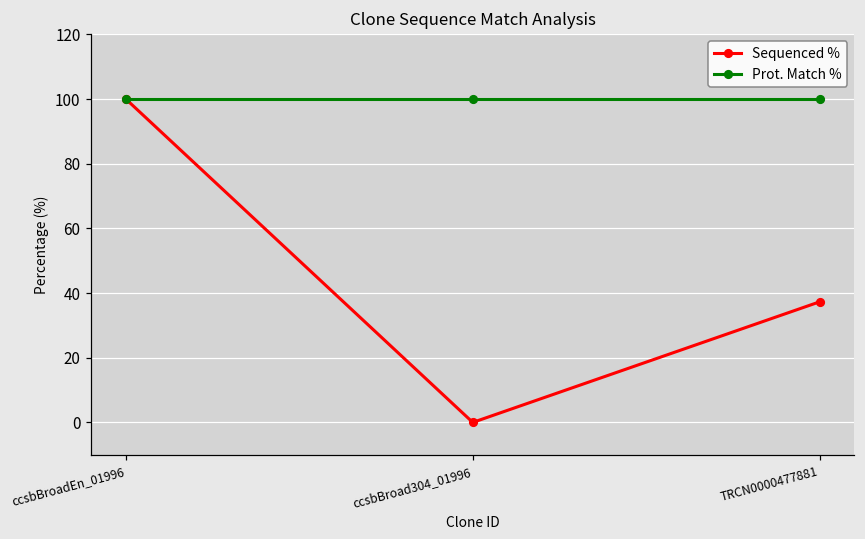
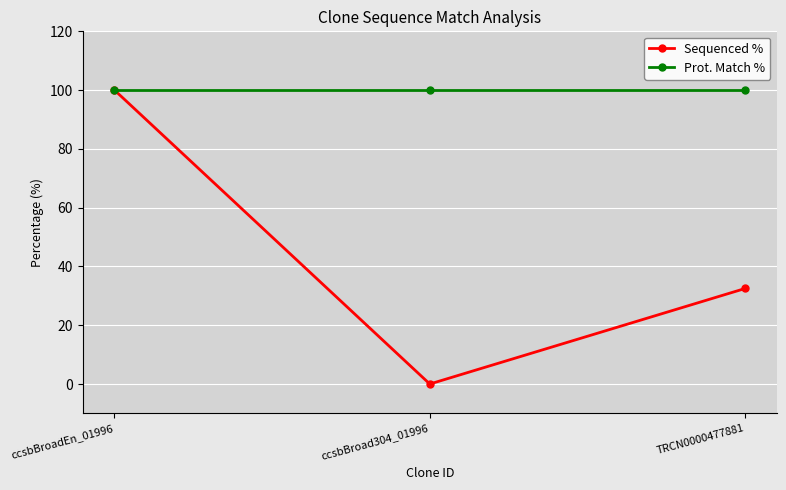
Sequenced %, TRCN0000477881: 37 -> 33
